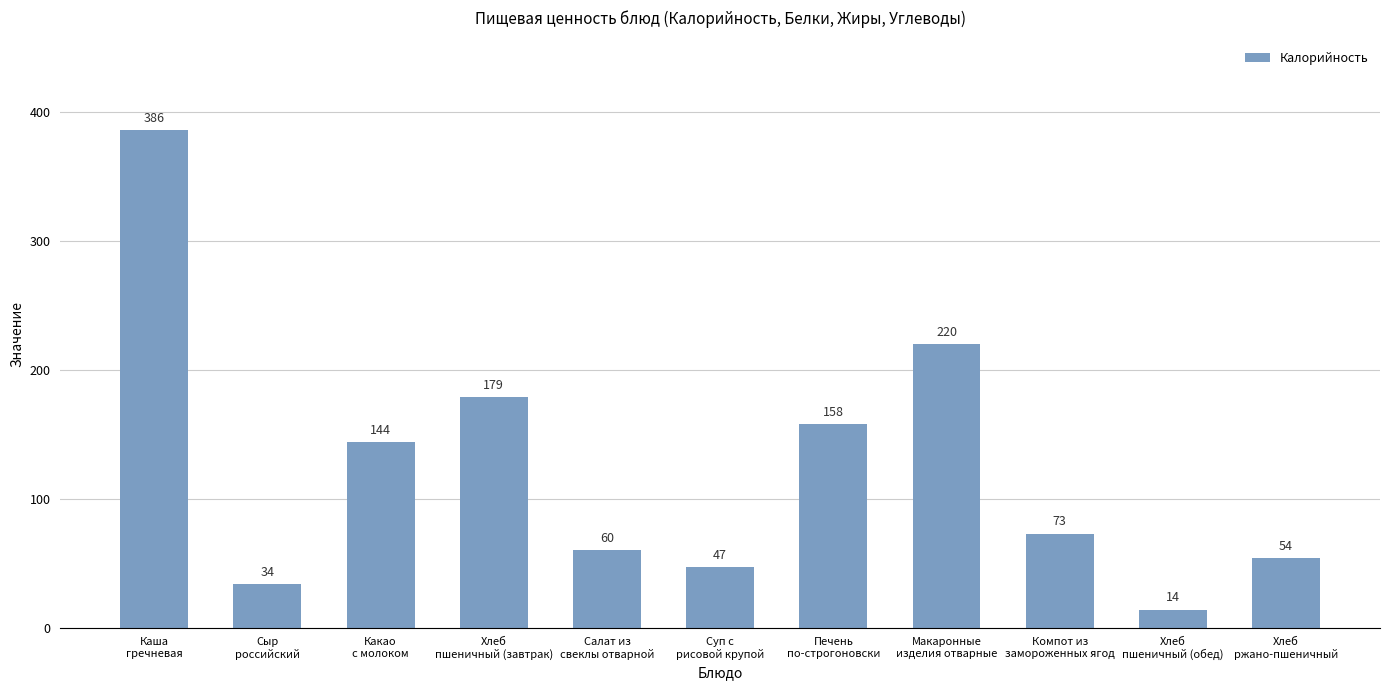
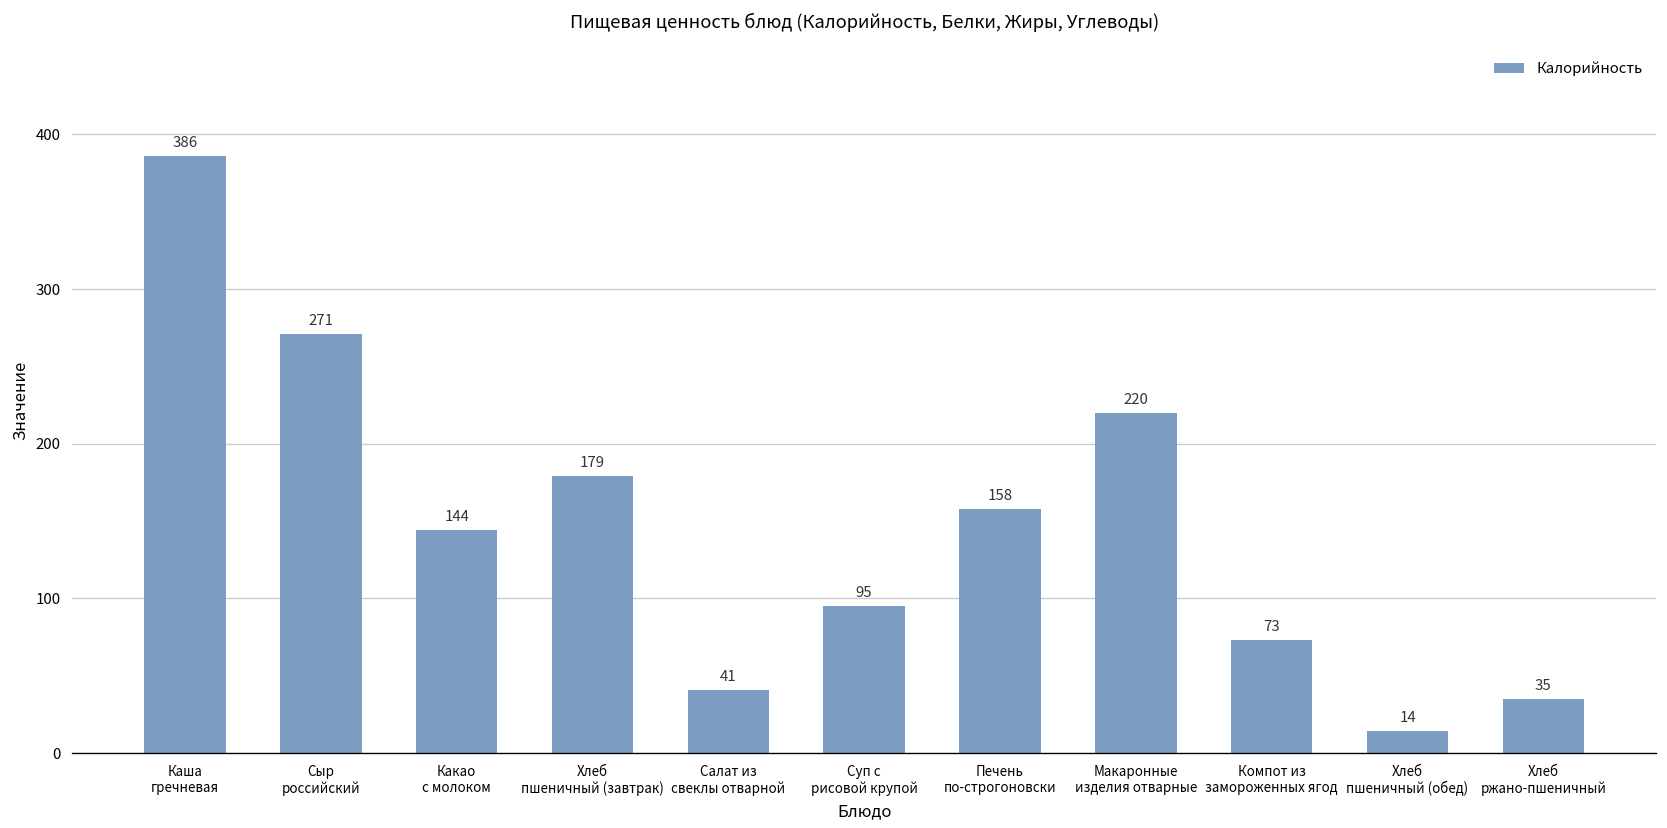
Сыр российский: 34 -> 271
Салат из свеклы отварной: 60 -> 41
Суп с рисовой крупой: 47 -> 95
Хлеб ржано-пшеничный: 54 -> 35
